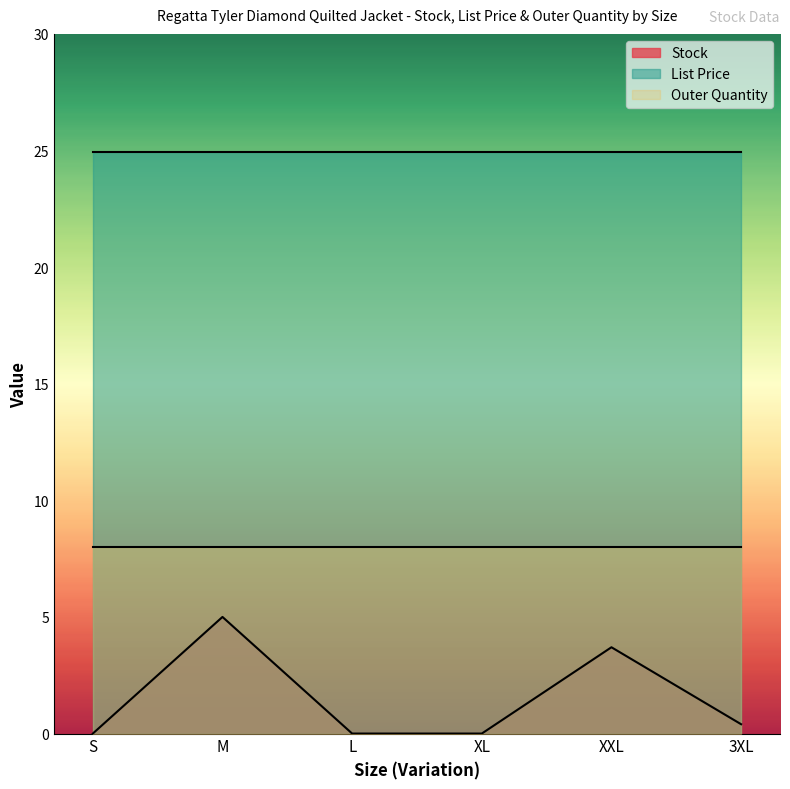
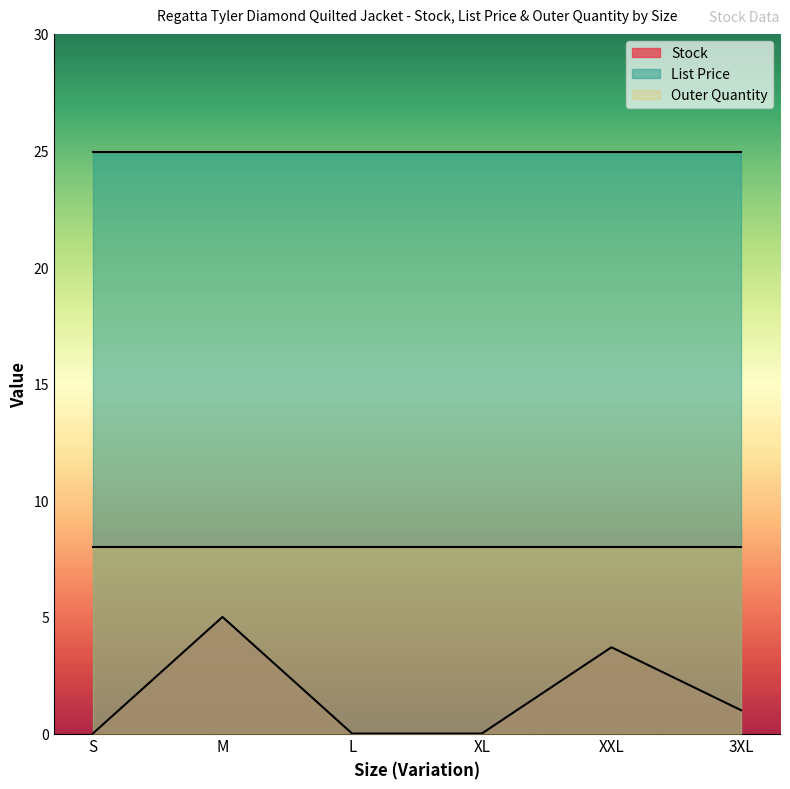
Stock, 3XL: 0.4 -> 1.0
